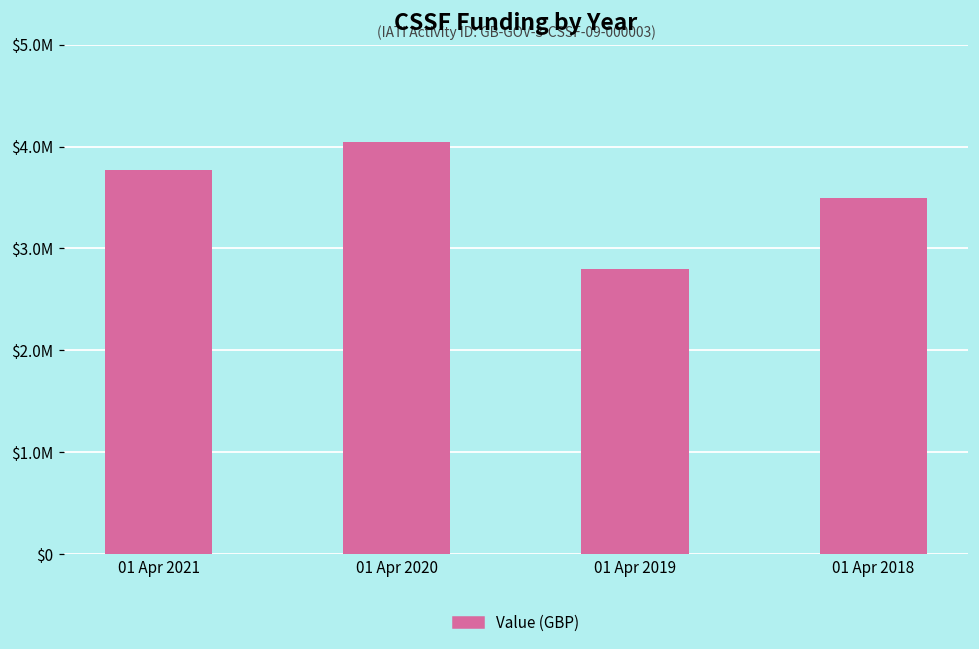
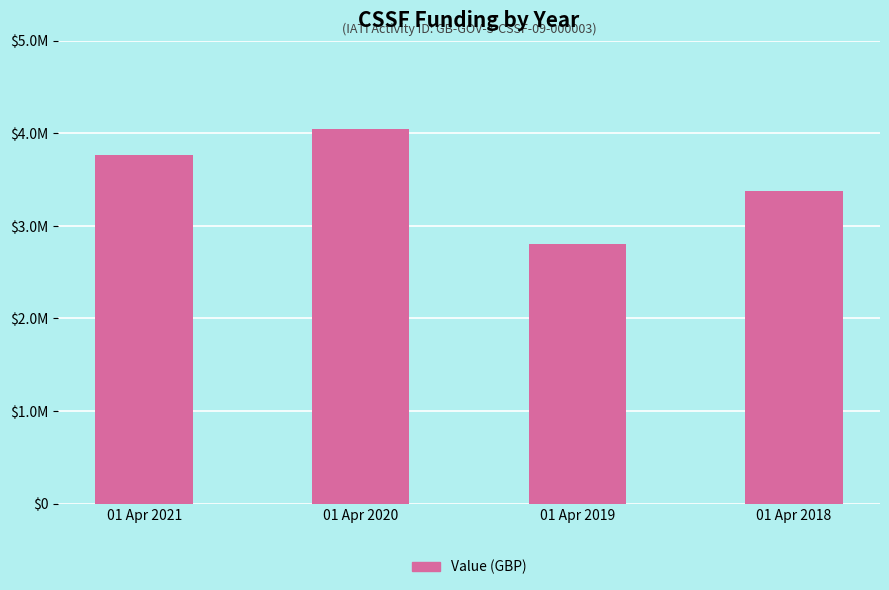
01 Apr 2018: $3500000 -> $3400000
